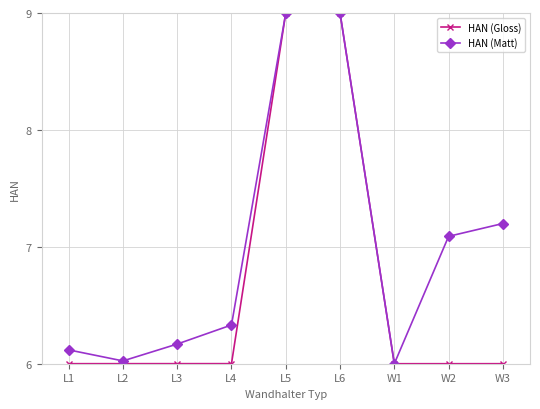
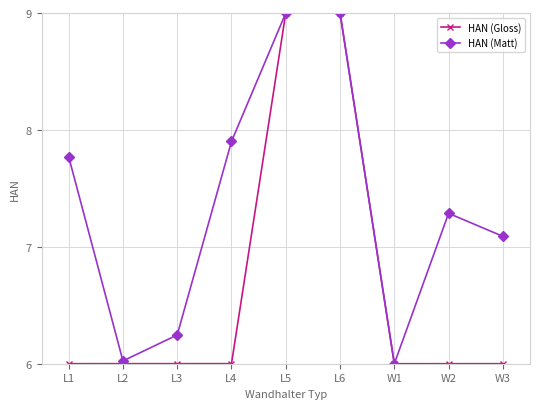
HAN (Matt), L1: 6.12 -> 7.77
HAN (Matt), L3: 6.17 -> 6.25
HAN (Matt), L4: 6.33 -> 7.90
HAN (Matt), W2: 7.09 -> 7.29
HAN (Matt), W3: 7.20 -> 7.09
